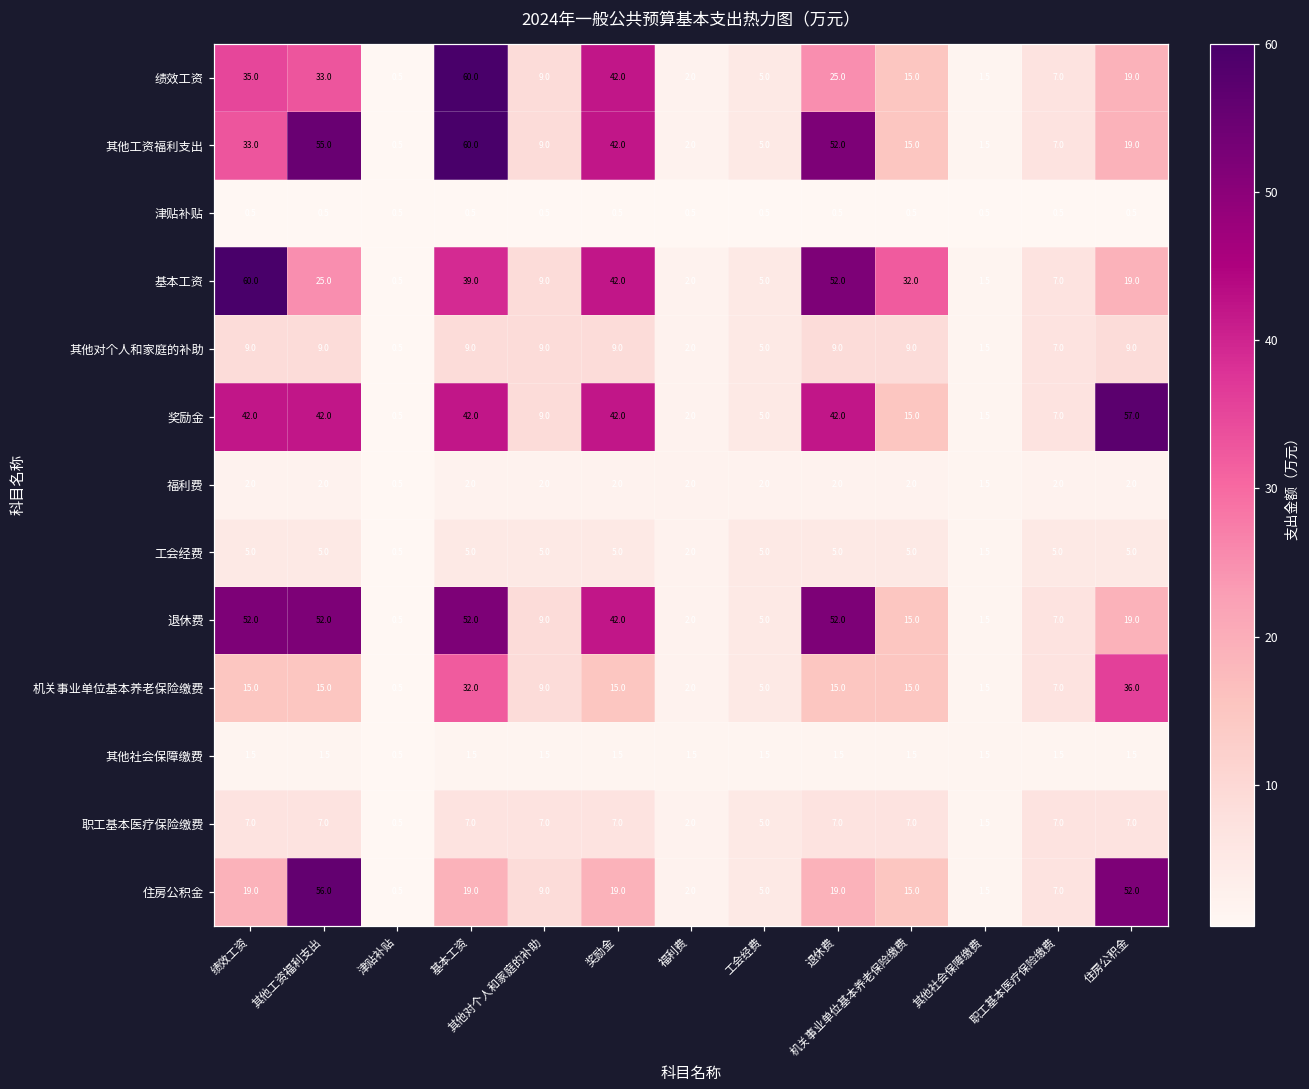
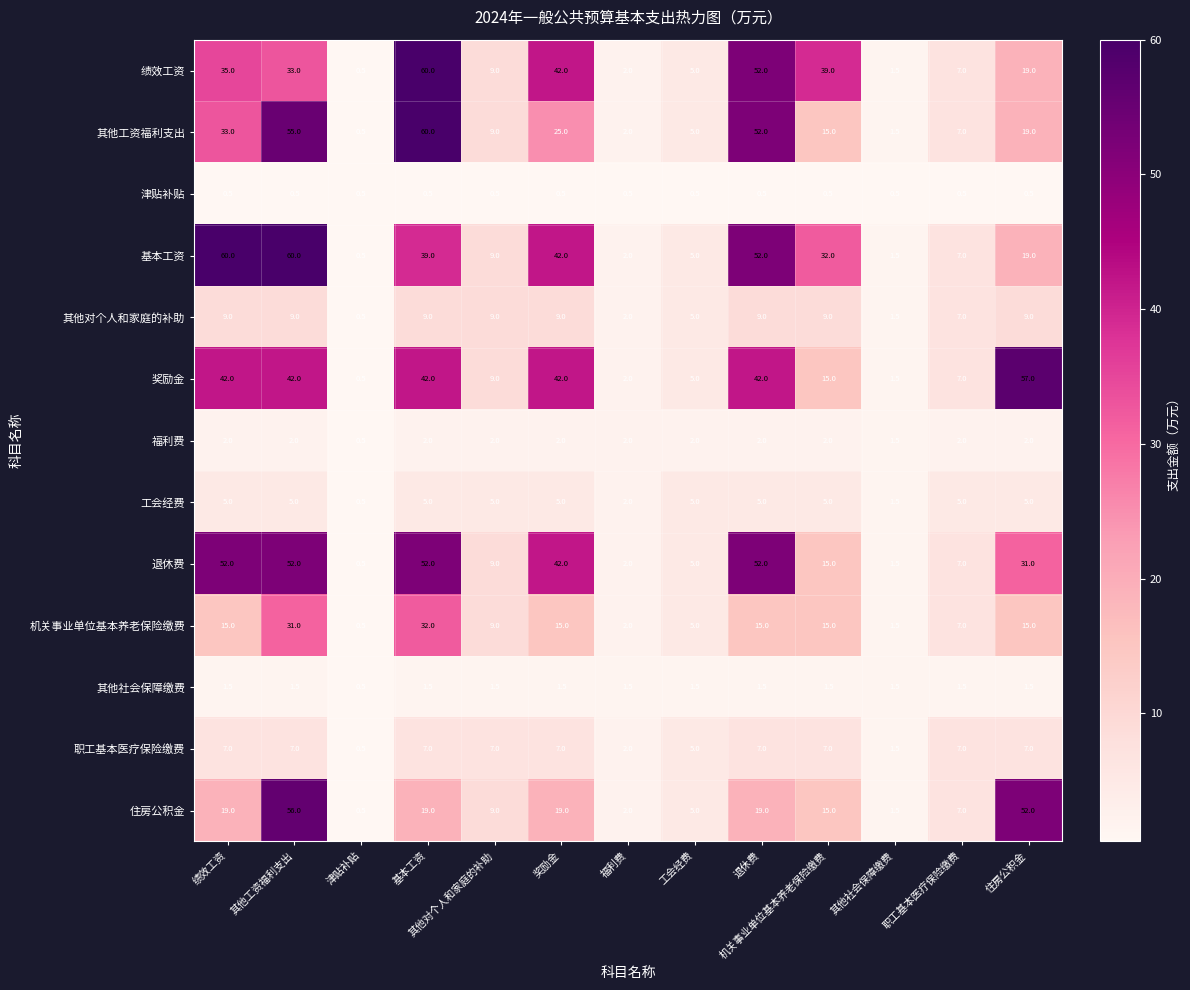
绩效工资, 退休费: 25.0 -> 52.0
绩效工资, 机关事业单位基本养老保险缴费: 15.0 -> 39.0
其他工资福利支出, 奖励金: 42.0 -> 25.0
基本工资, 其他工资福利支出: 25.0 -> 60.0
退休费, 住房公积金: 19.0 -> 31.0
机关事业单位基本养老保险缴费, 其他工资福利支出: 15.0 -> 31.0
机关事业单位基本养老保险缴费, 住房公积金: 36.0 -> 15.0
